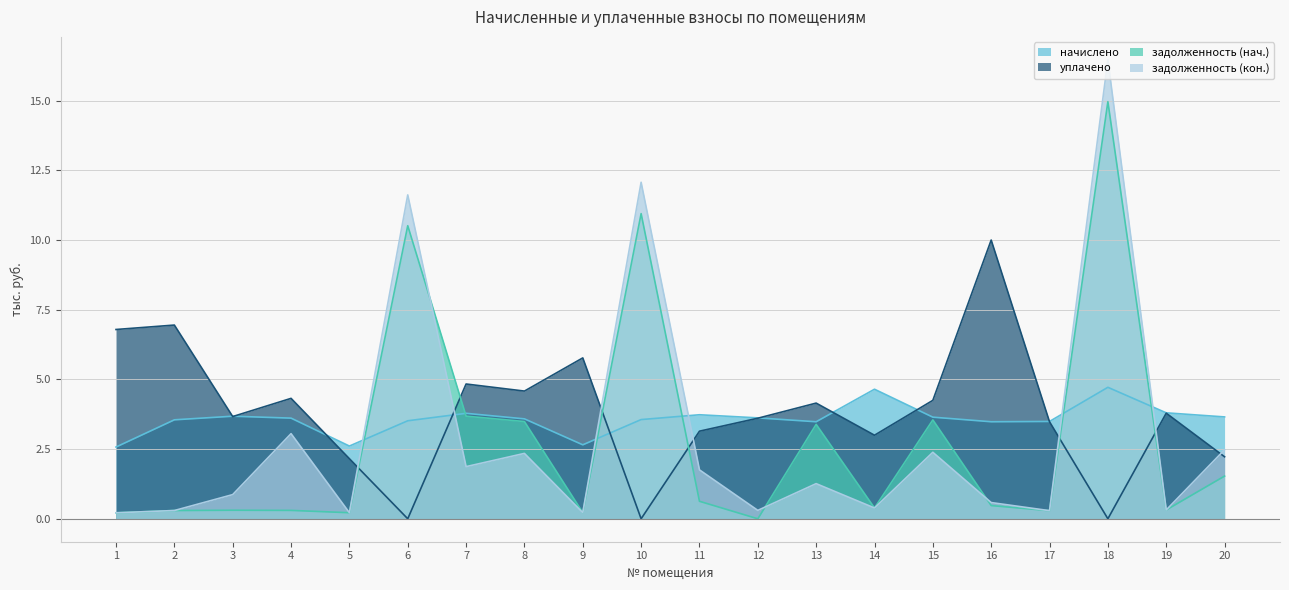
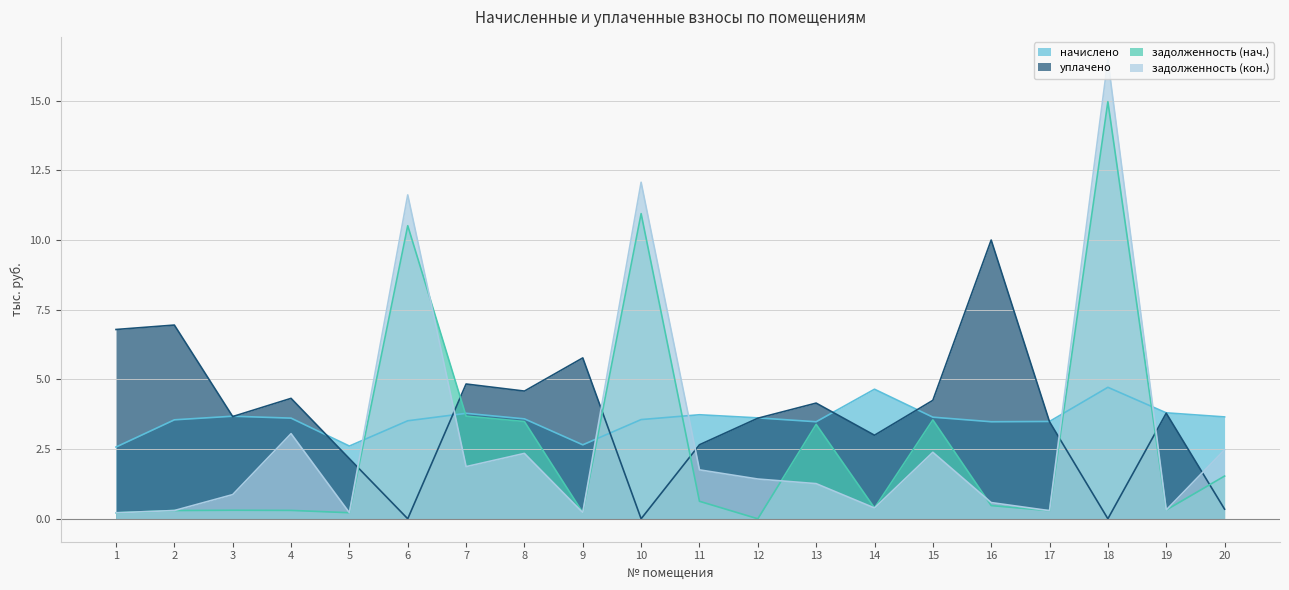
уплачено, 11: 3.1 -> 2.7
задолженность (кон.), 12: 0.3 -> 1.4
уплачено, 20: 2.2 -> 0.3
